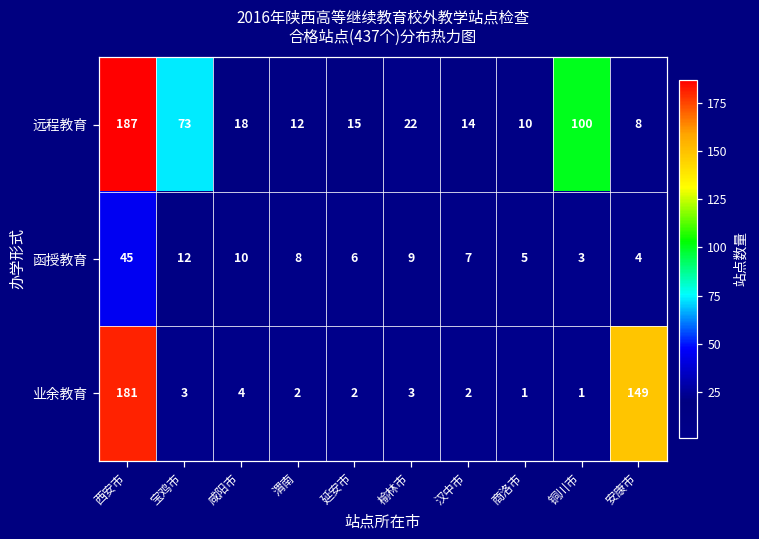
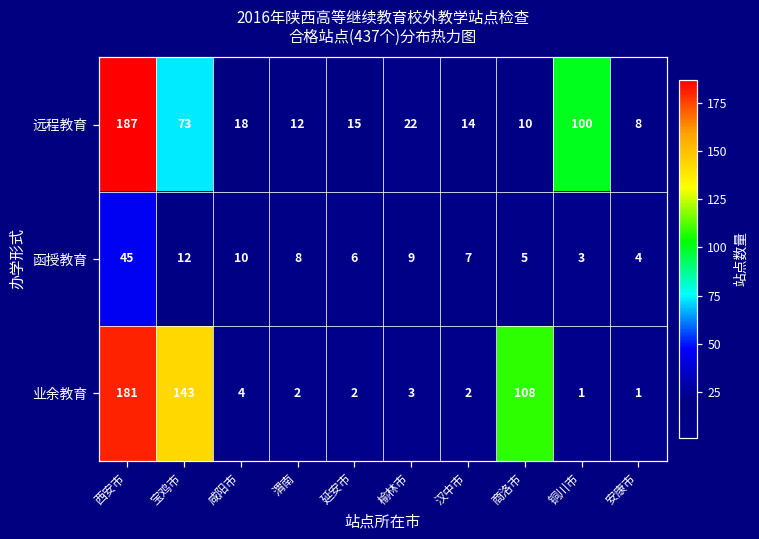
业余教育, 宝鸡市: 3 -> 143
业余教育, 商洛市: 1 -> 108
业余教育, 安康市: 149 -> 1
